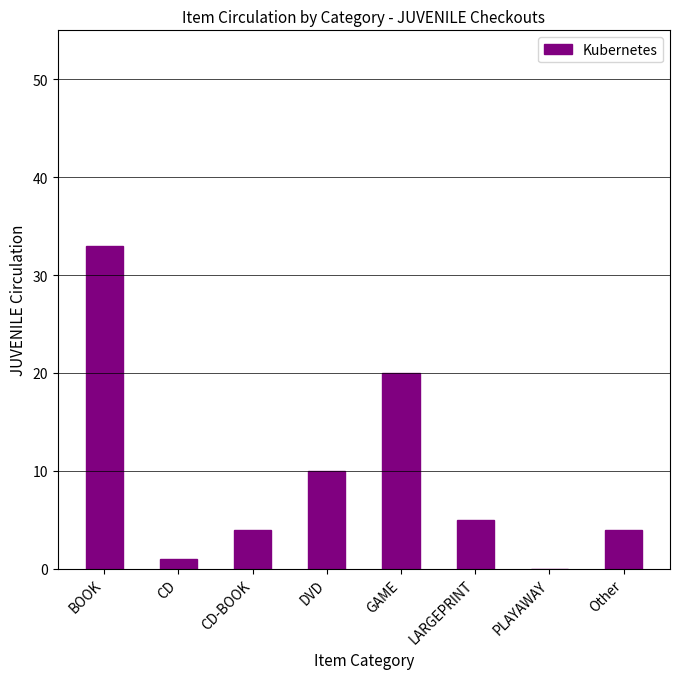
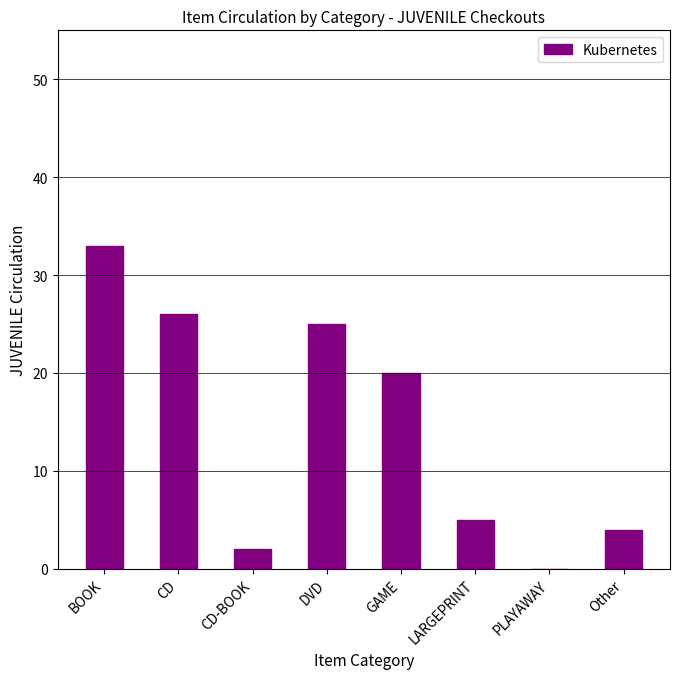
CD: 1 -> 26
CD-BOOK: 4 -> 2
DVD: 10 -> 25
